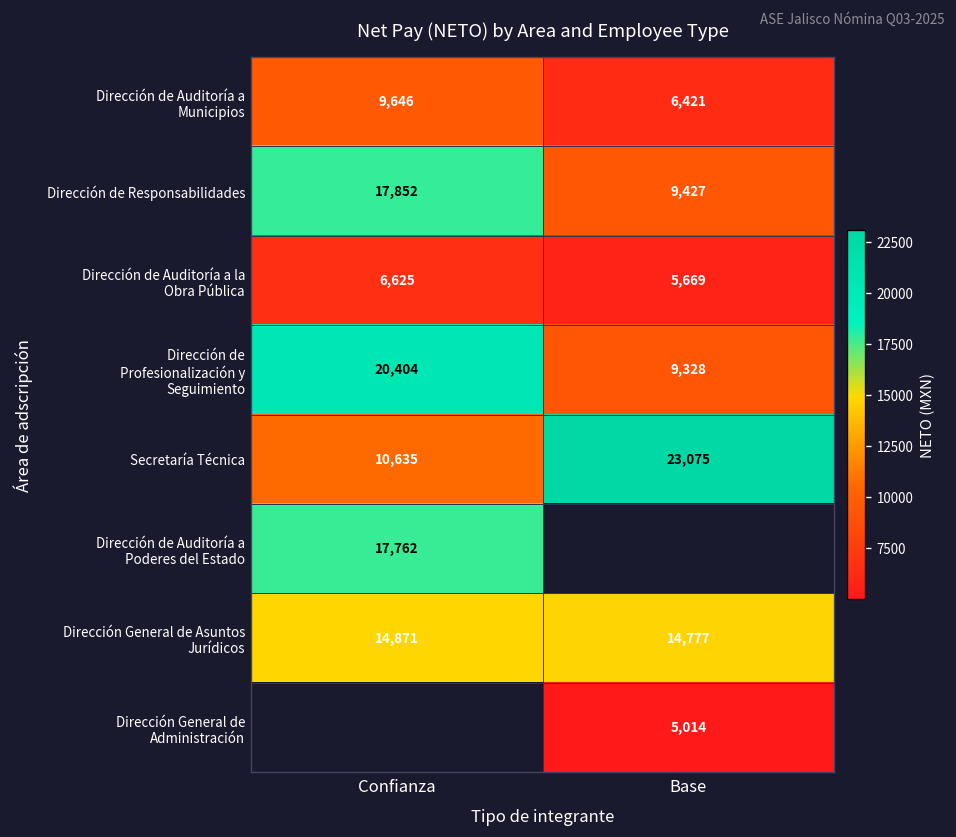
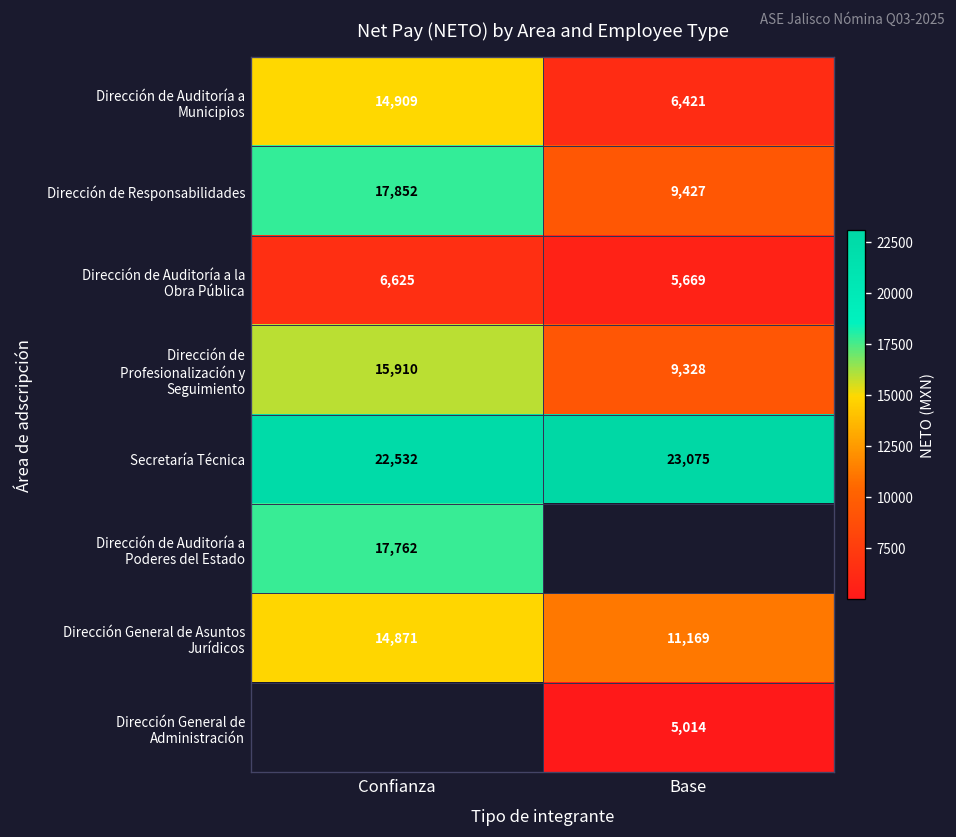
Dirección de Auditoría a Municipios, Confianza: 9,646 -> 14,909
Dirección de Profesionalización y Seguimiento, Confianza: 20,404 -> 15,910
Secretaría Técnica, Confianza: 10,635 -> 22,532
Dirección General de Asuntos Jurídicos, Base: 14,777 -> 11,169
